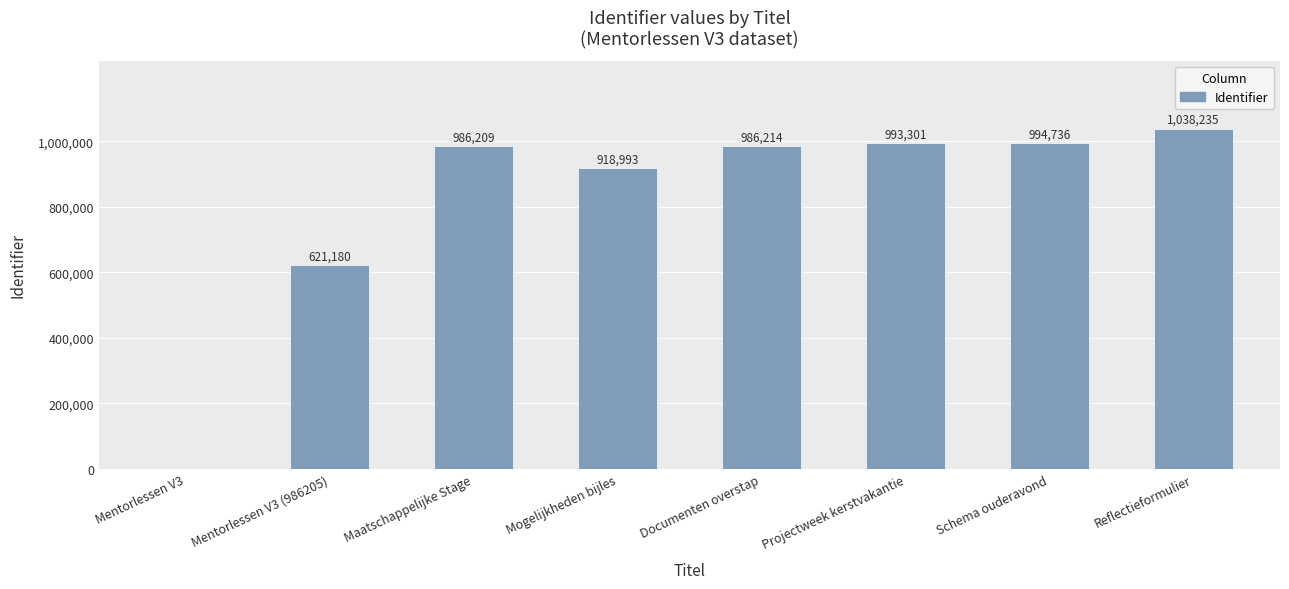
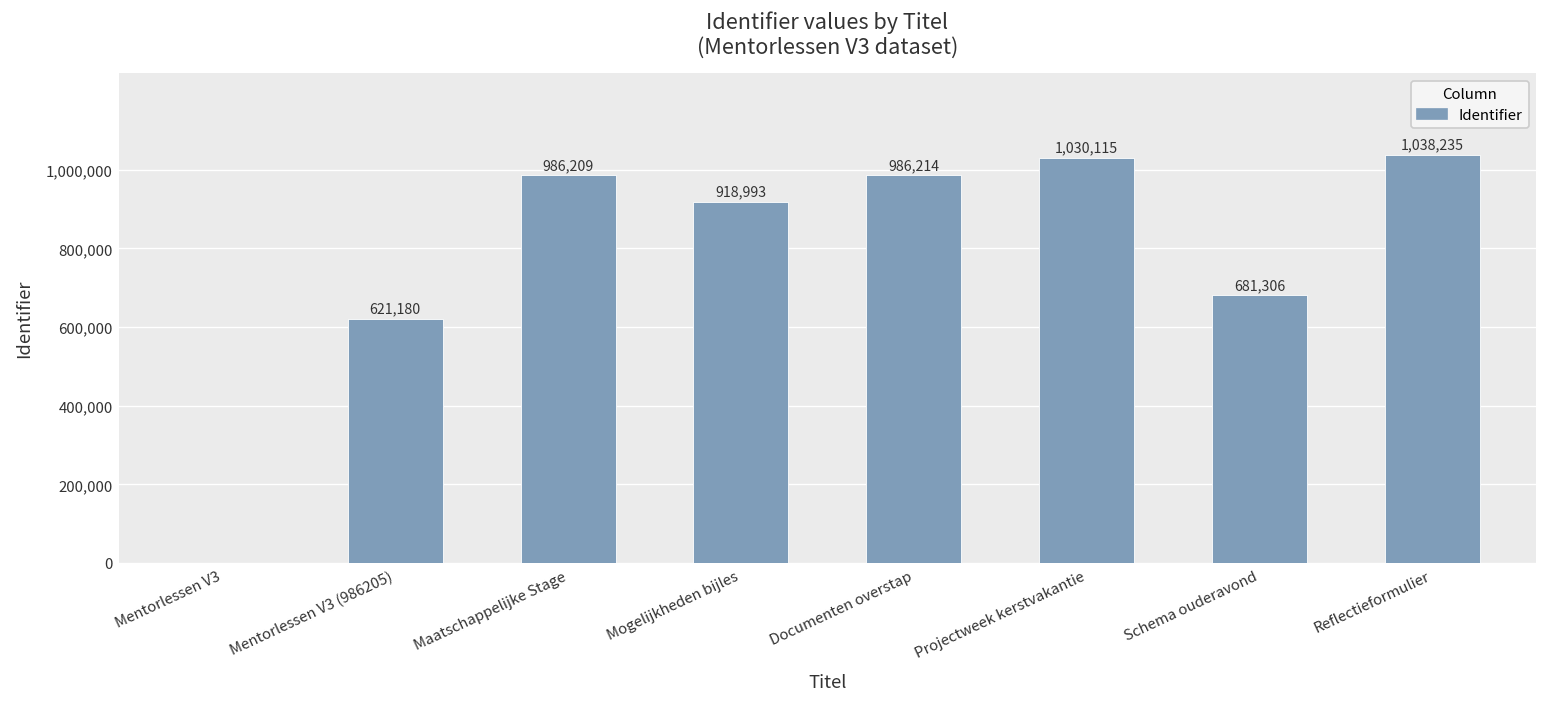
Projectweek kerstvakantie: 993,301 -> 1,030,115
Schema ouderavond: 994,736 -> 681,306
